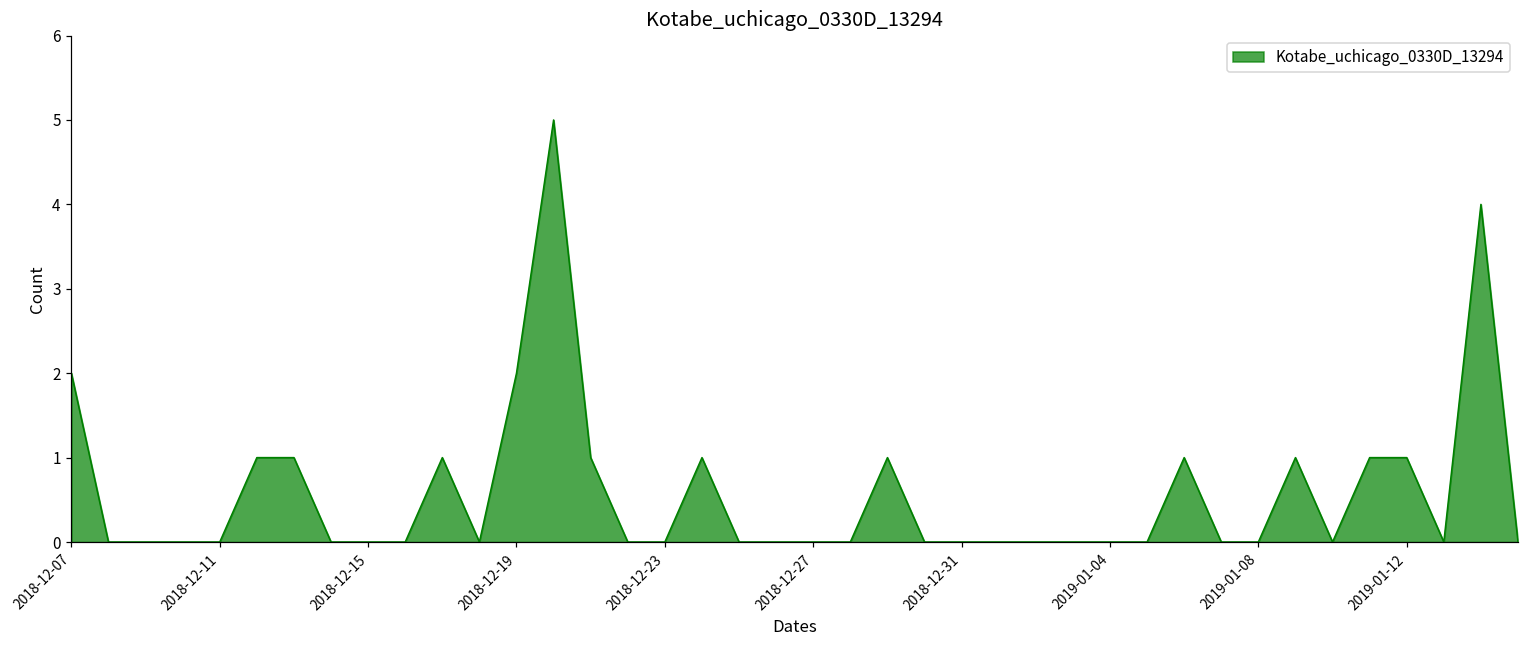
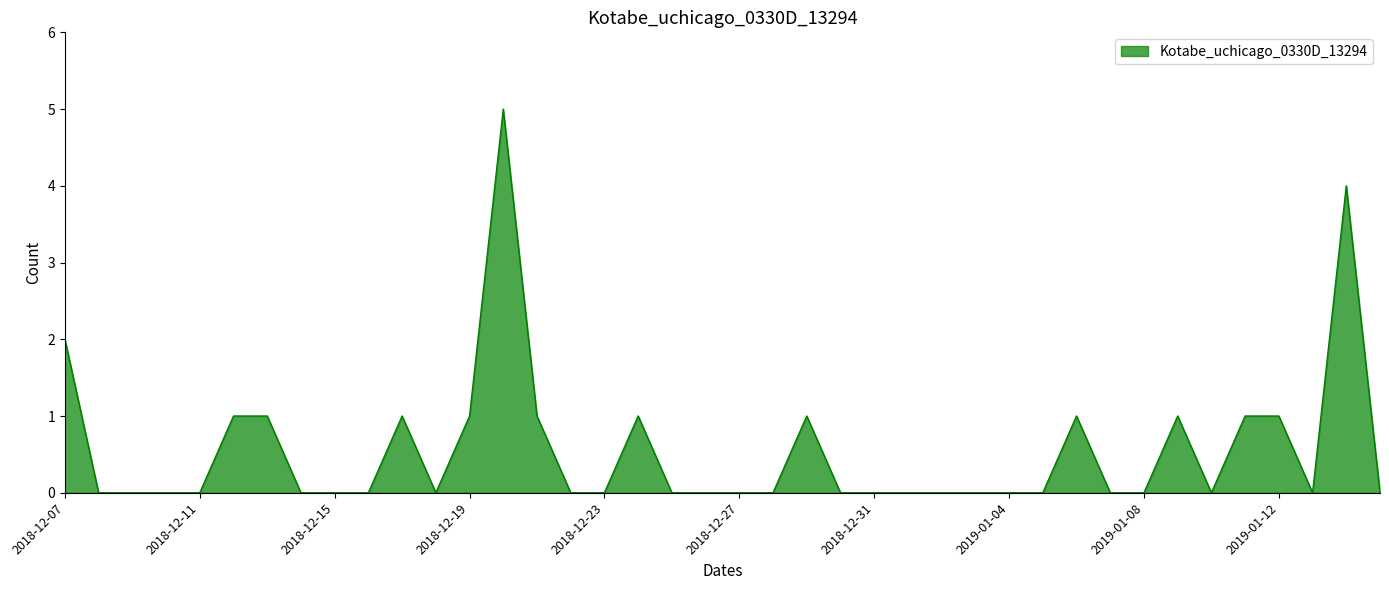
2018-12-19: 2 -> 1
